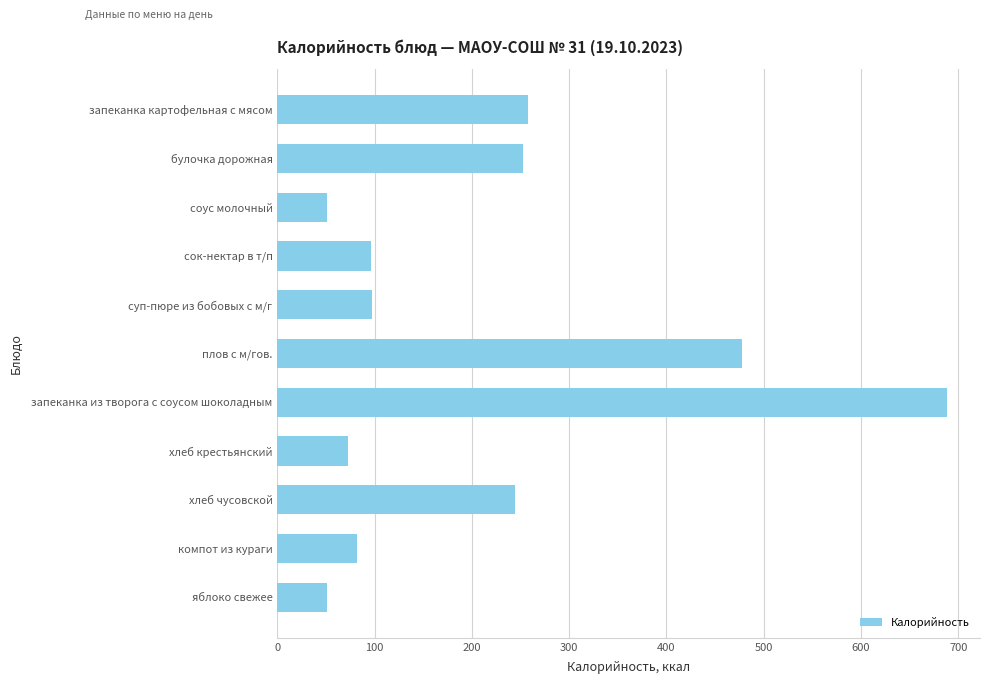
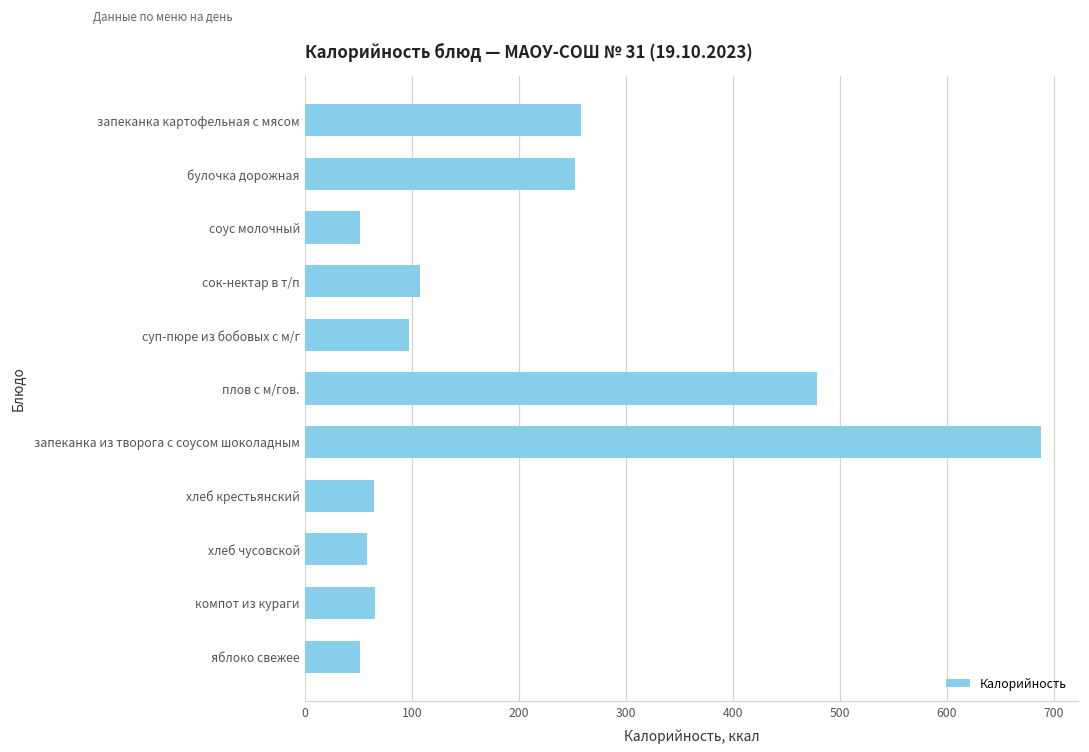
сок-нектар в т/п: 100 -> 110
хлеб крестьянский: 70 -> 60
хлеб чусовской: 240 -> 60
компот из кураги: 80 -> 70
